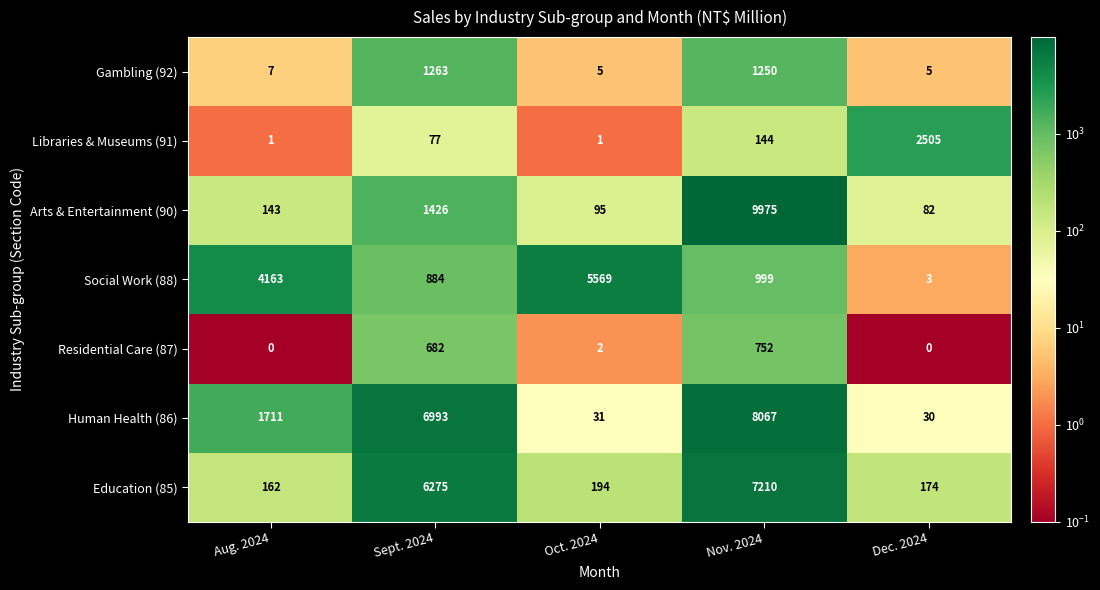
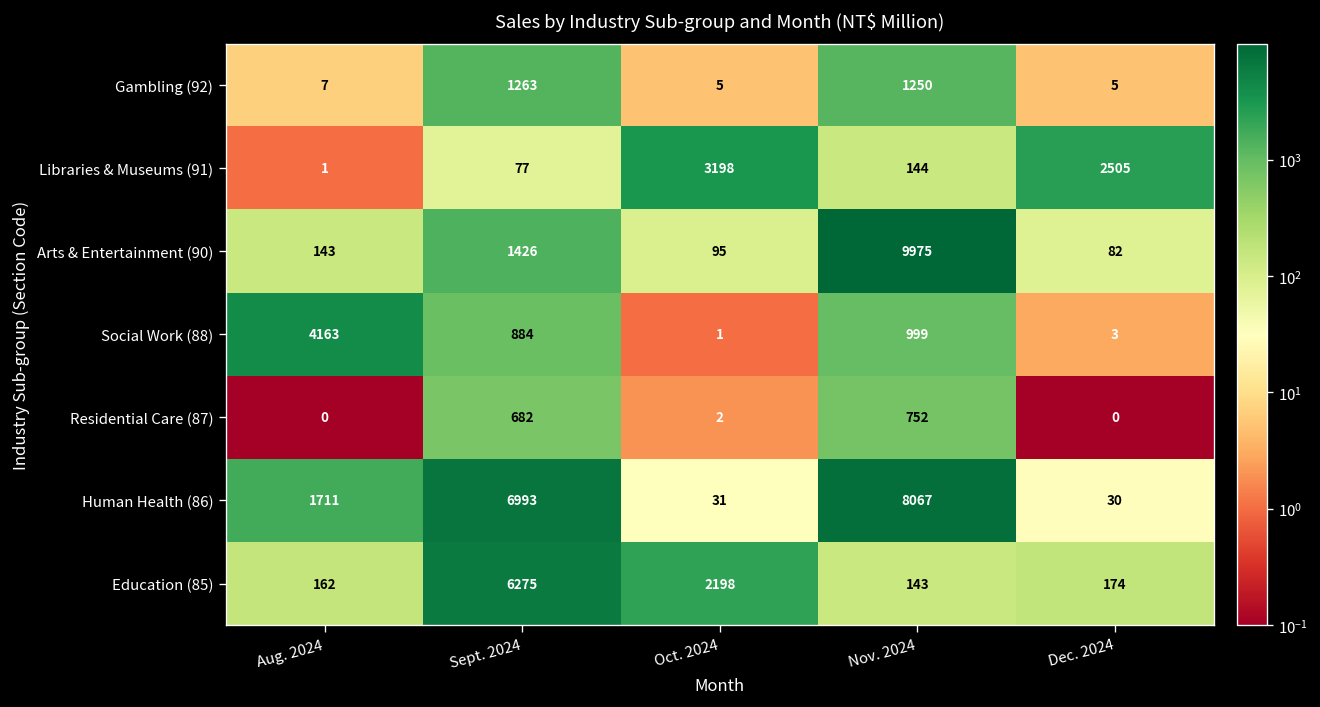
Libraries & Museums (91), Oct. 2024: 1 -> 3198
Social Work (88), Oct. 2024: 5569 -> 1
Education (85), Oct. 2024: 194 -> 2198
Education (85), Nov. 2024: 7210 -> 143
